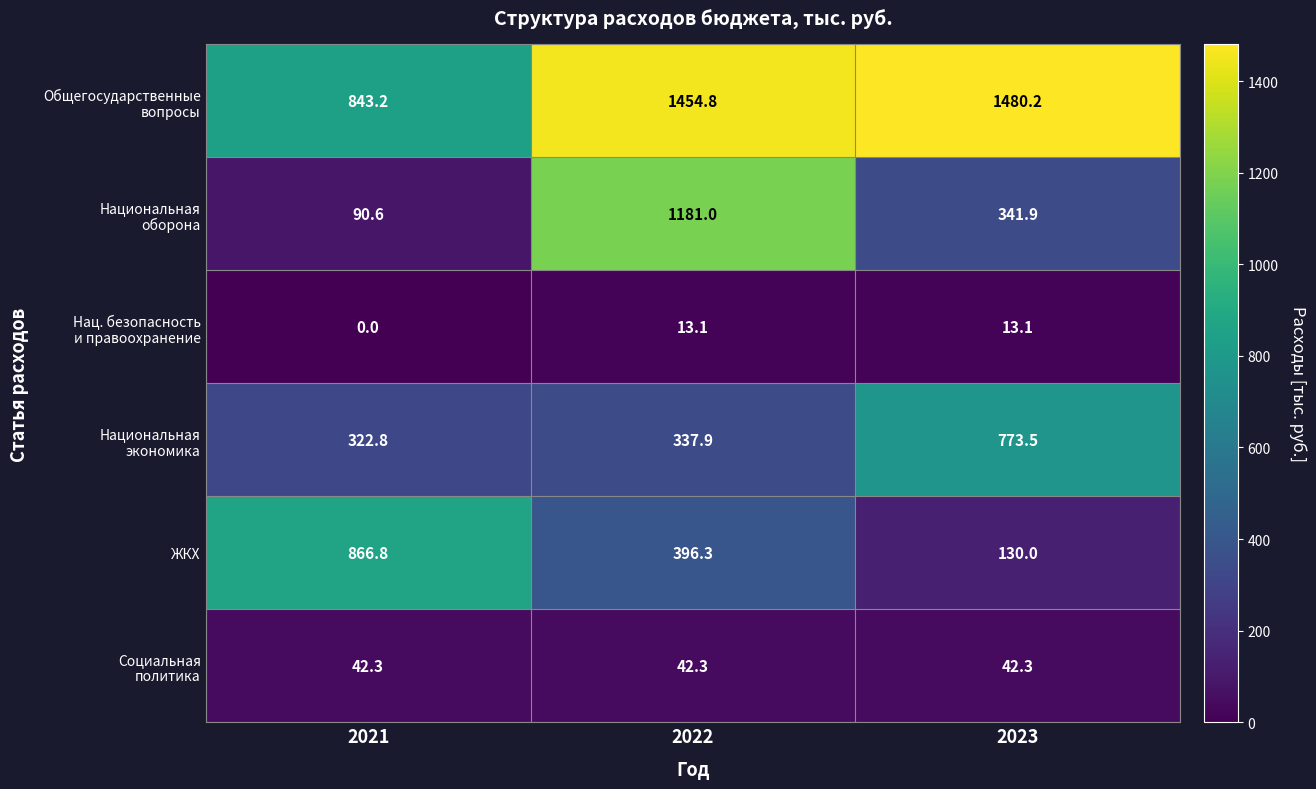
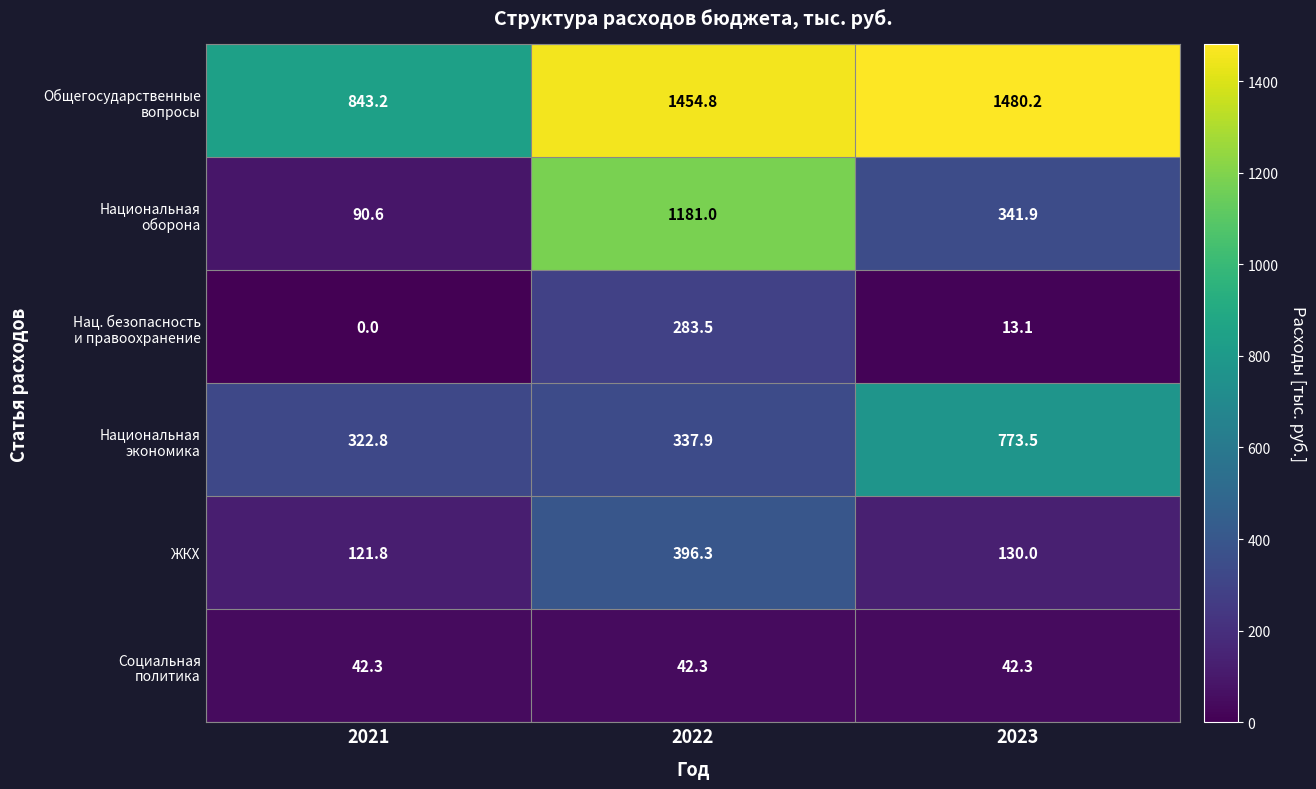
Нац. безопасность и правоохранение, 2022: 13.1 -> 283.5
ЖКХ, 2021: 866.8 -> 121.8
